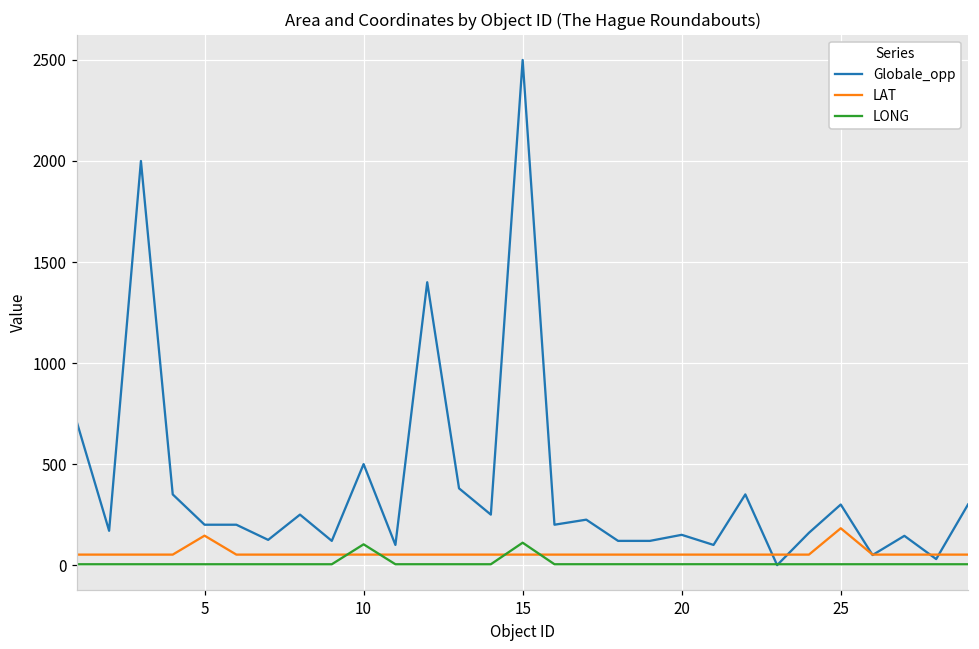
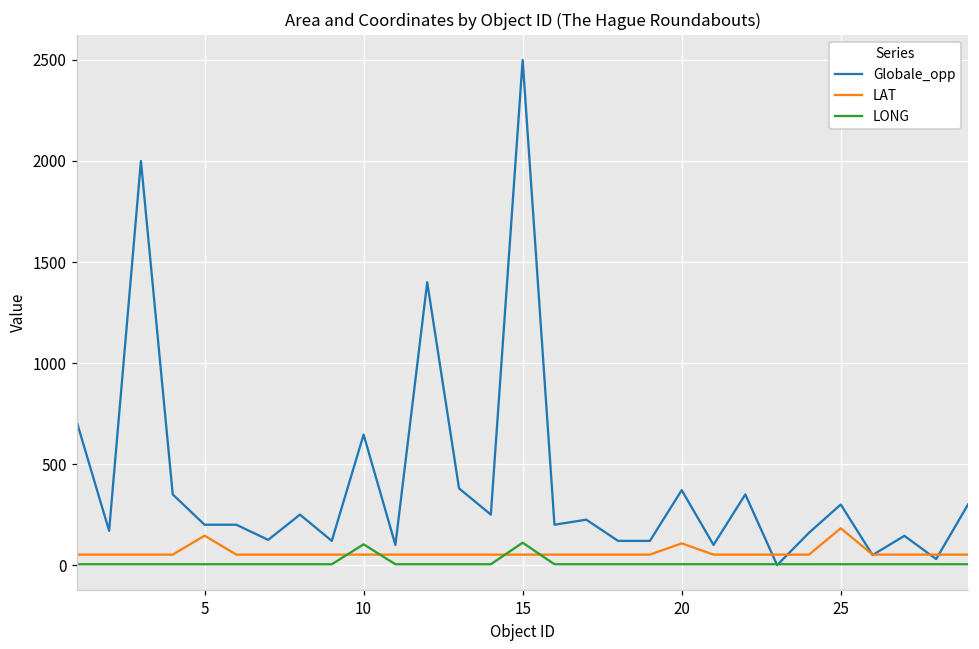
Globale_opp, 10: 500 -> 650
Globale_opp, 20: 150 -> 370
LAT, 20: 50 -> 110
